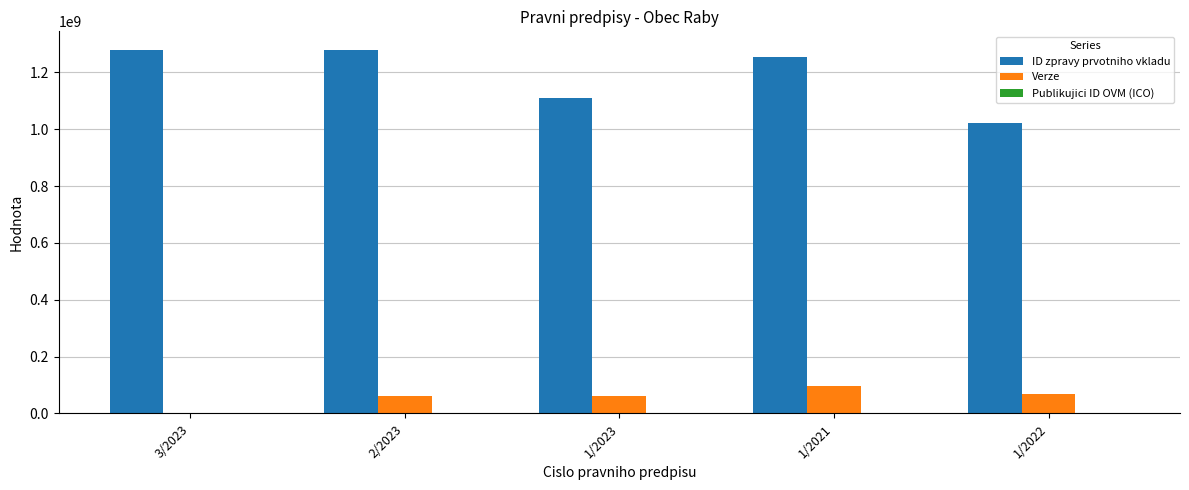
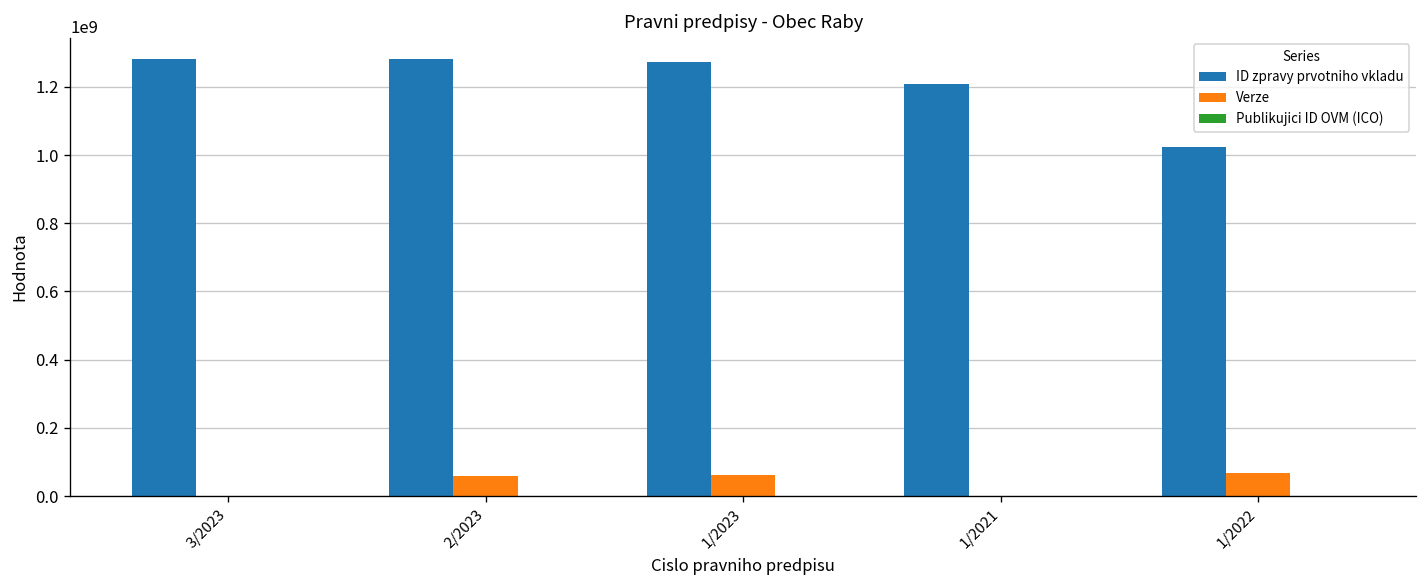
ID zpravy prvotniho vkladu, 1/2023: 1110000000 -> 1270000000
ID zpravy prvotniho vkladu, 1/2021: 1250000000 -> 1210000000
Verze, 1/2021: 100000000 -> 0
